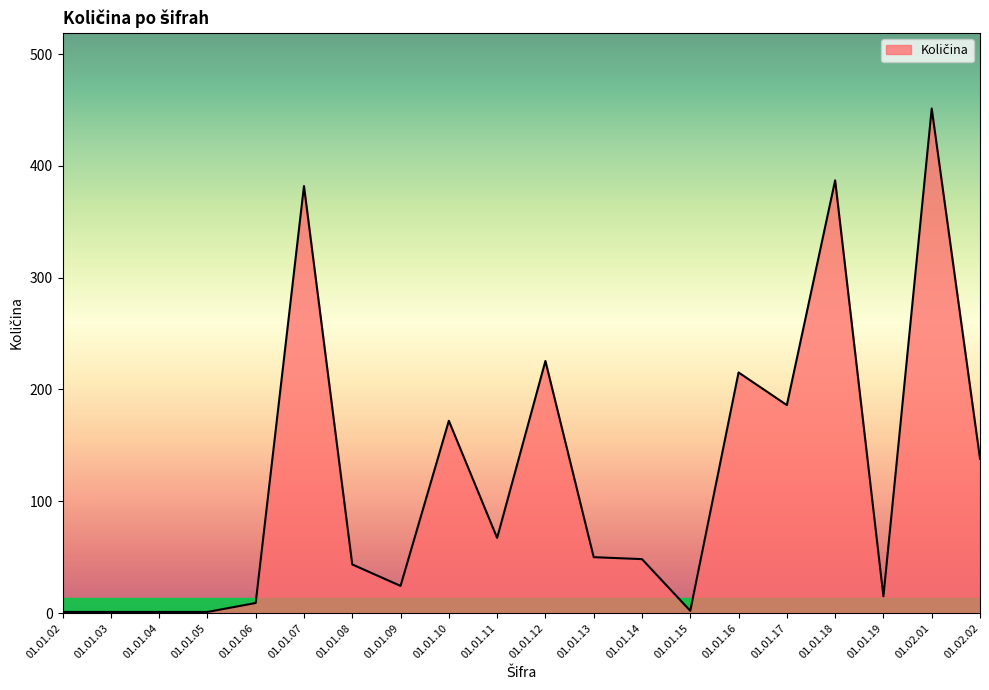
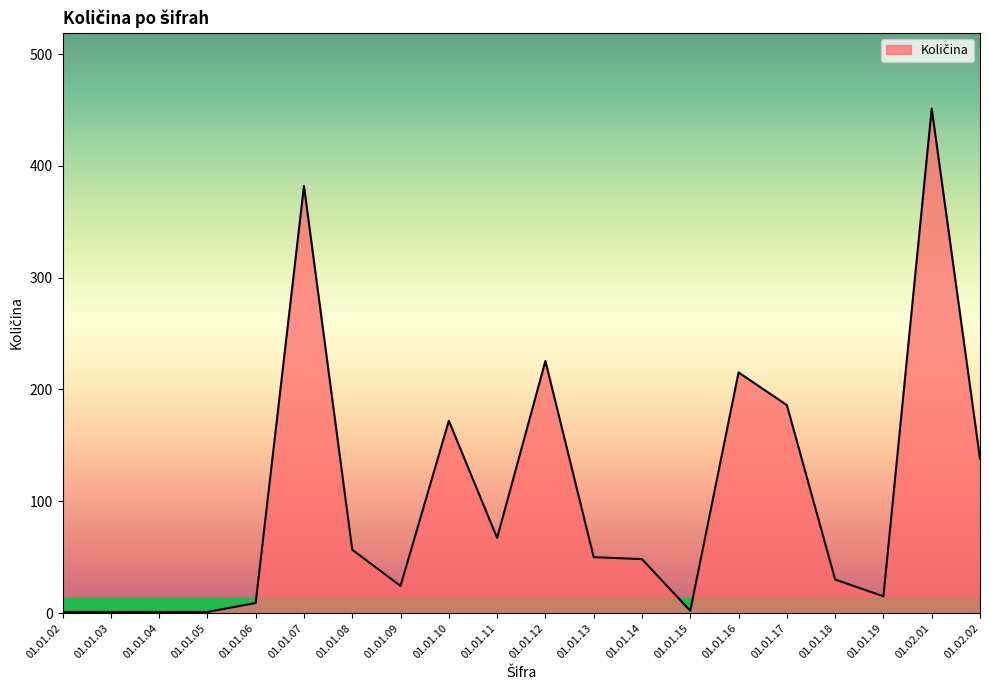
01.01.08: 43 -> 57
01.01.18: 387 -> 30
